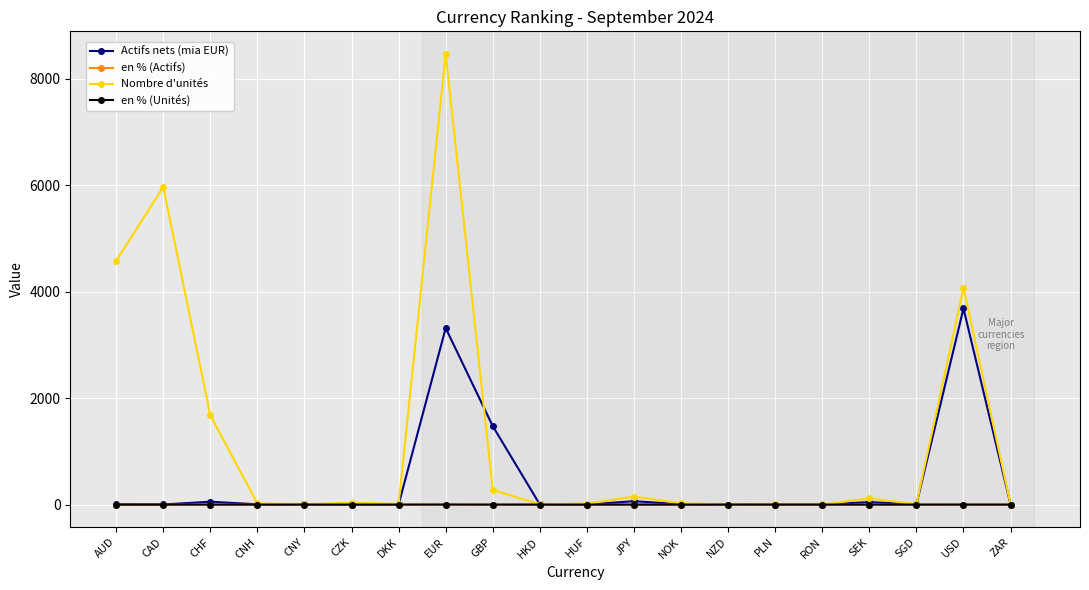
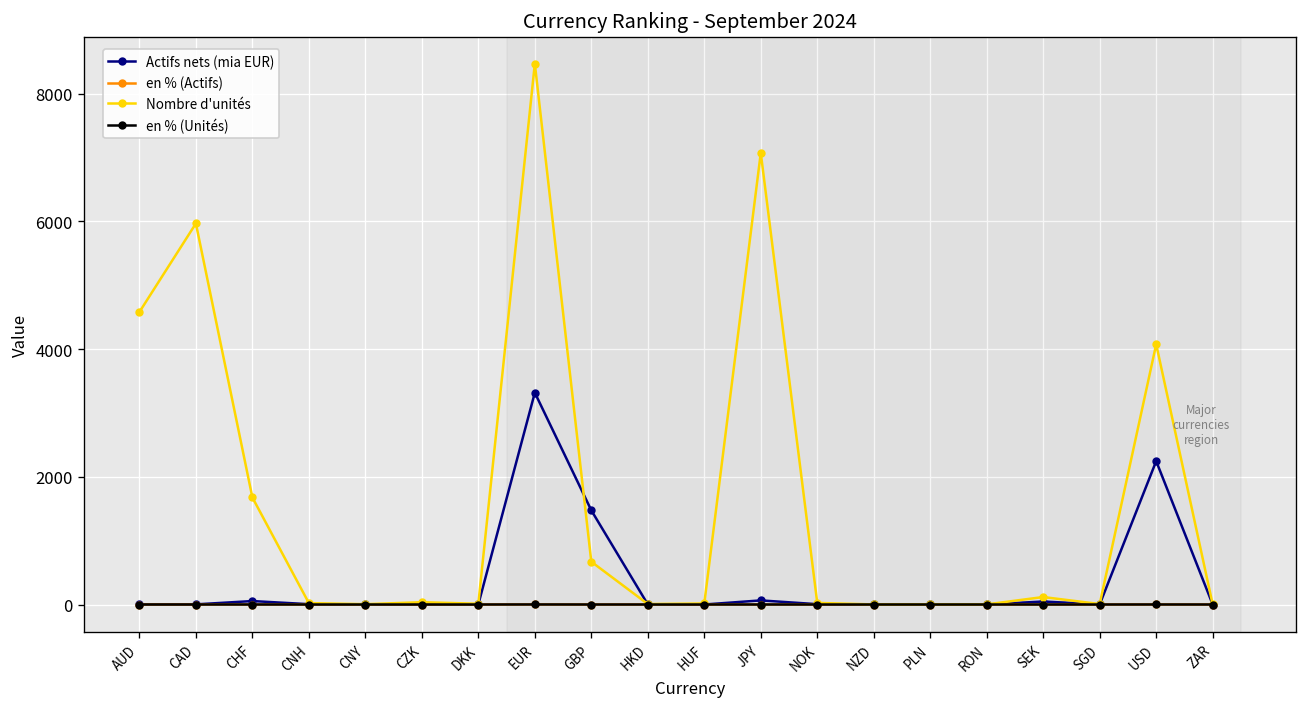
Nombre d'unités, GBP: 300 -> 700
Nombre d'unités, JPY: 200 -> 7100
Actifs nets (mia EUR), USD: 3700 -> 2200
